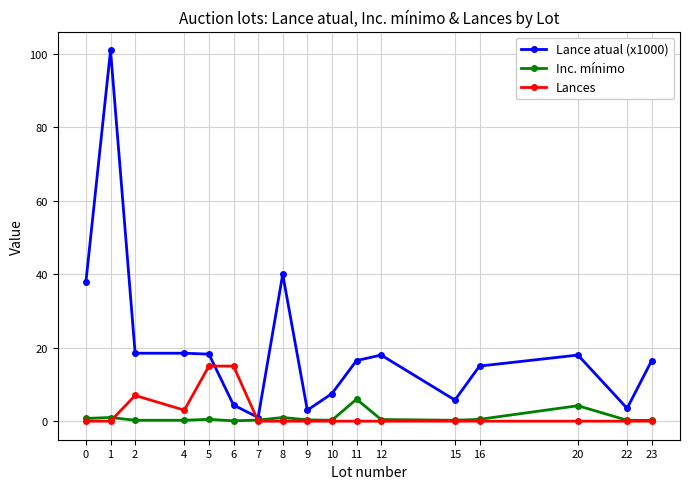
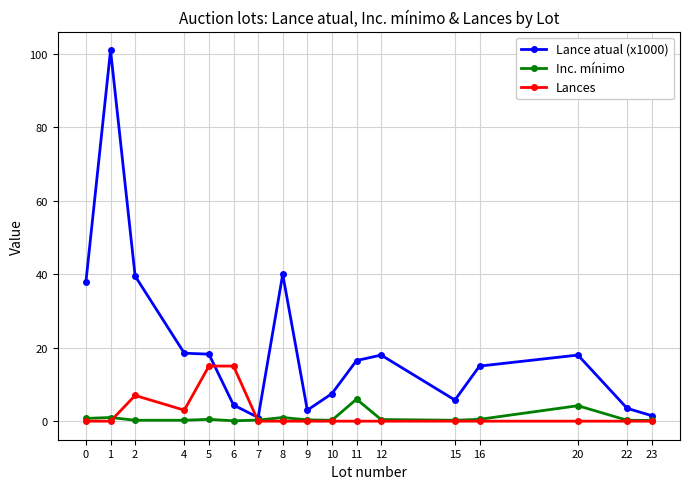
Lance atual (x1000), 2: 19 -> 40
Lance atual (x1000), 23: 17 -> 2
